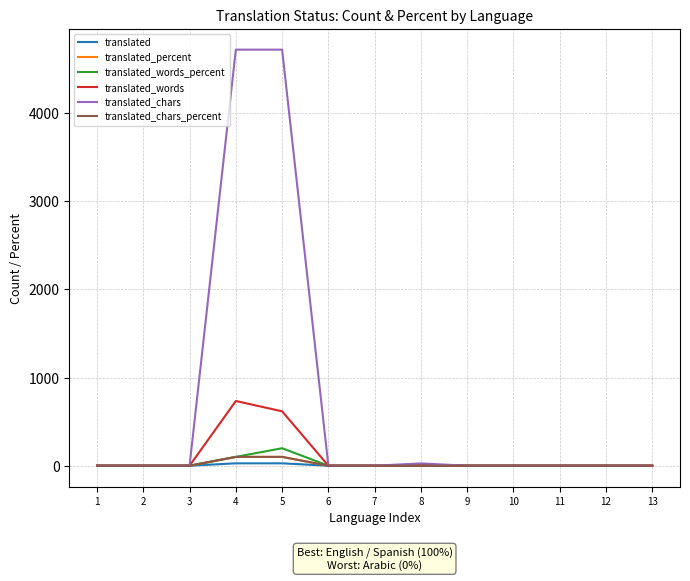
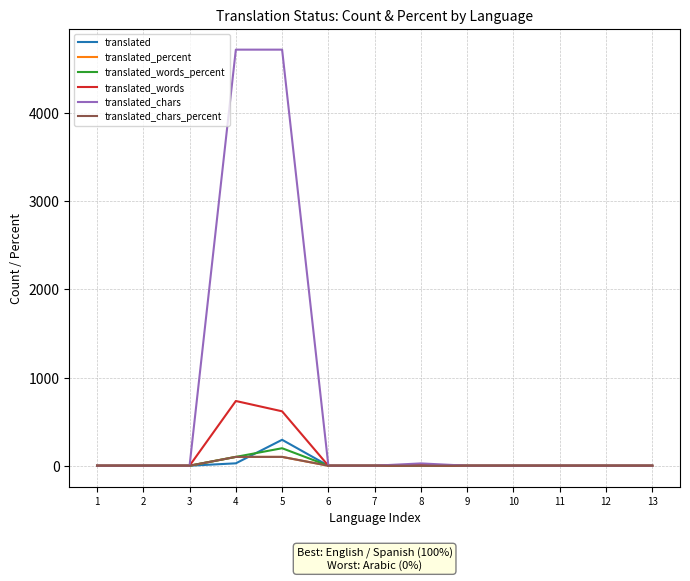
translated, 5: 0 -> 300
